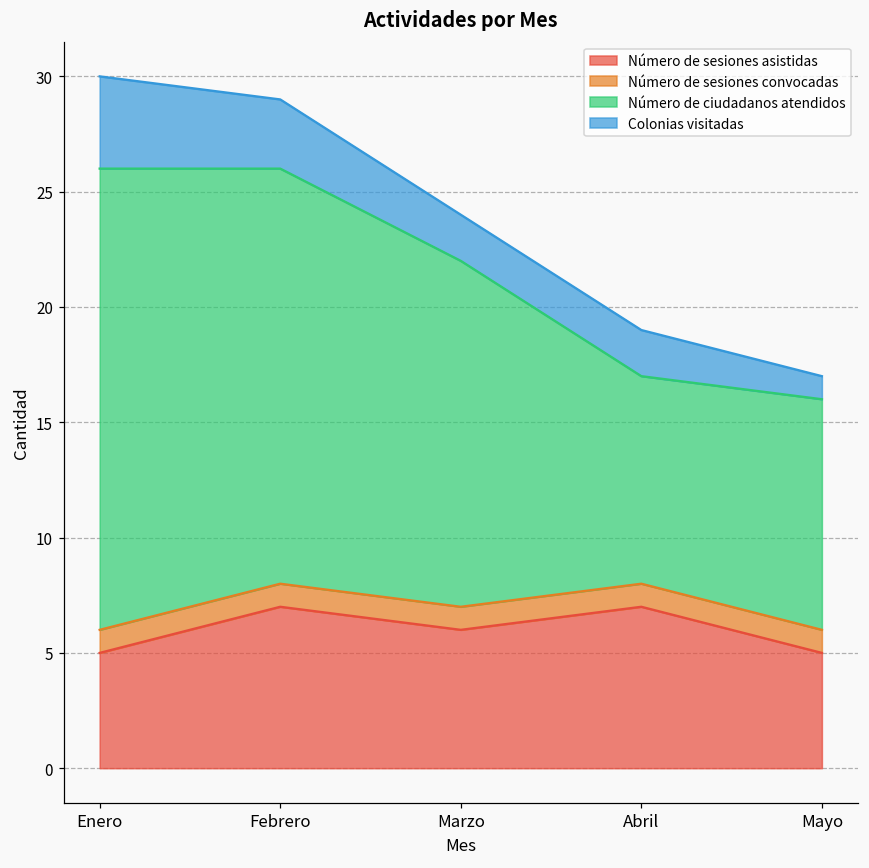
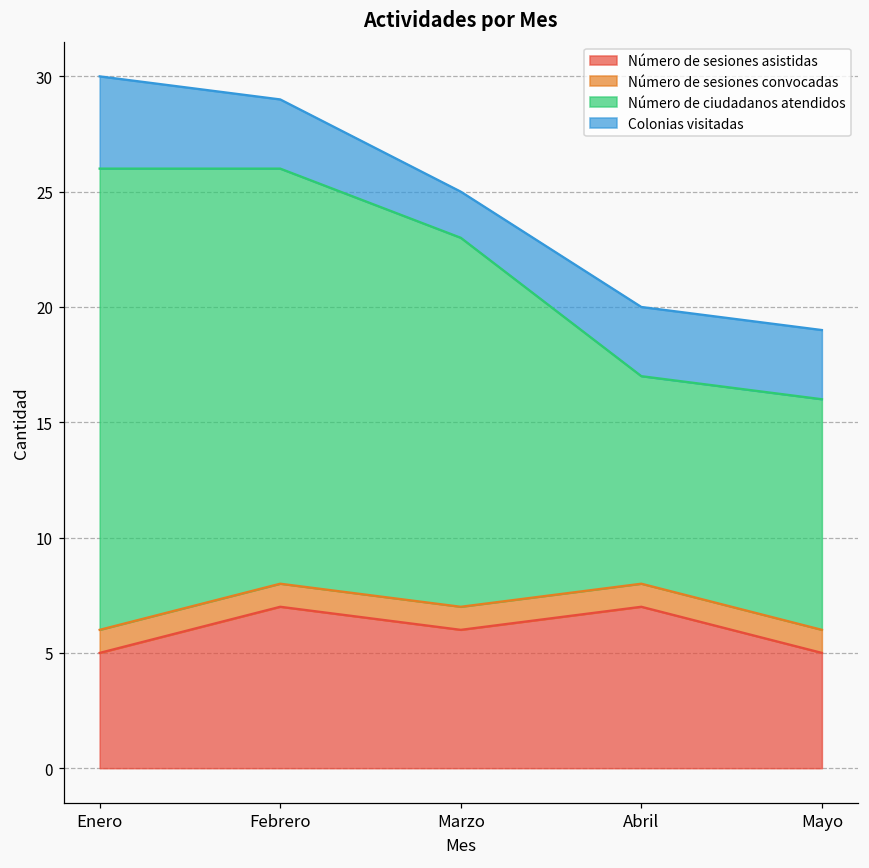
Número de ciudadanos atendidos, Marzo: 15 -> 16
Colonias visitadas, Abril: 2 -> 3
Colonias visitadas, Mayo: 1 -> 3
